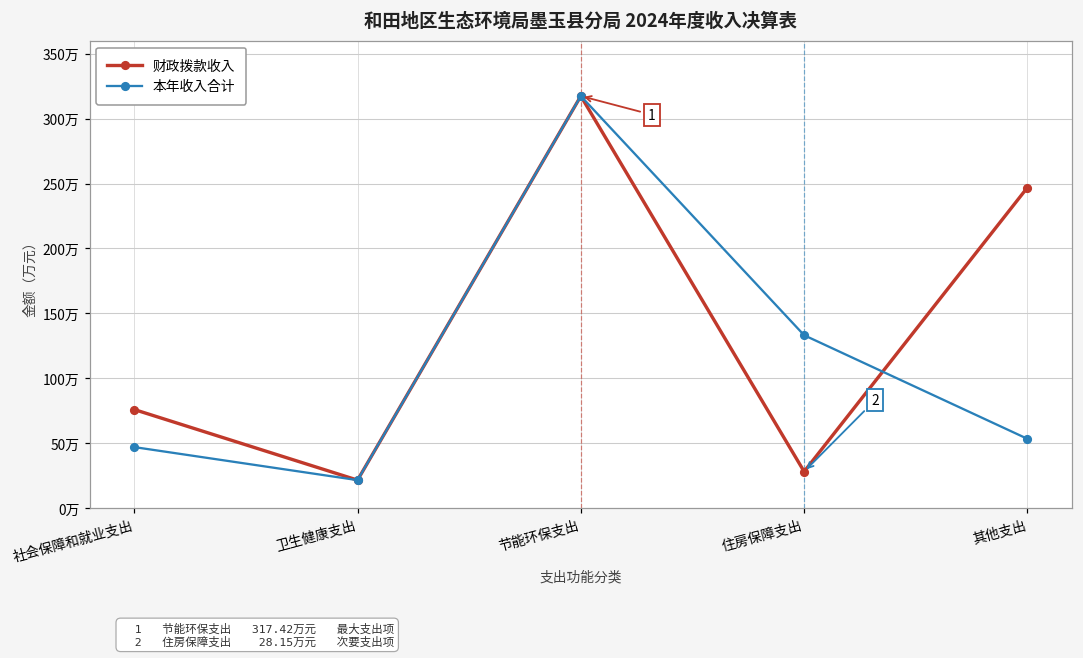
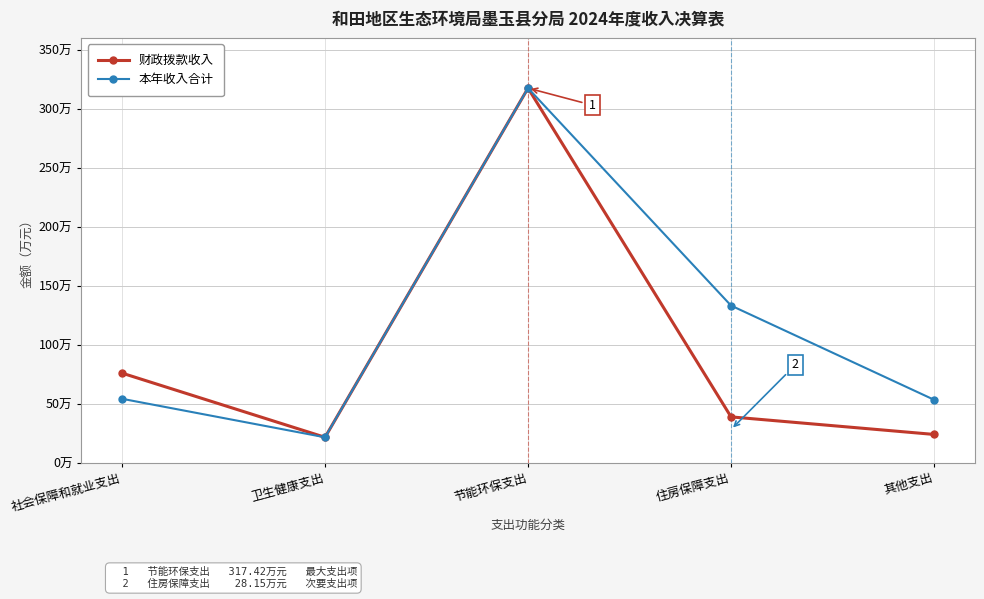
本年收入合计, 社会保障和就业支出: 47万 -> 54万
财政拨款收入, 住房保障支出: 28万 -> 39万
财政拨款收入, 其他支出: 247万 -> 24万
